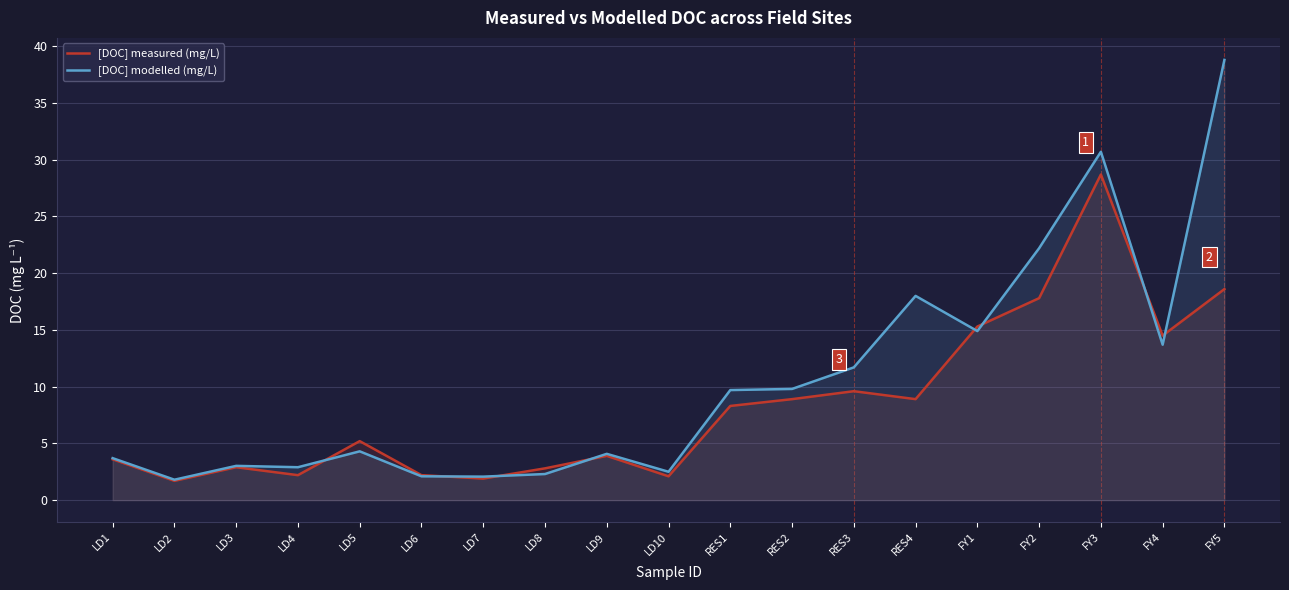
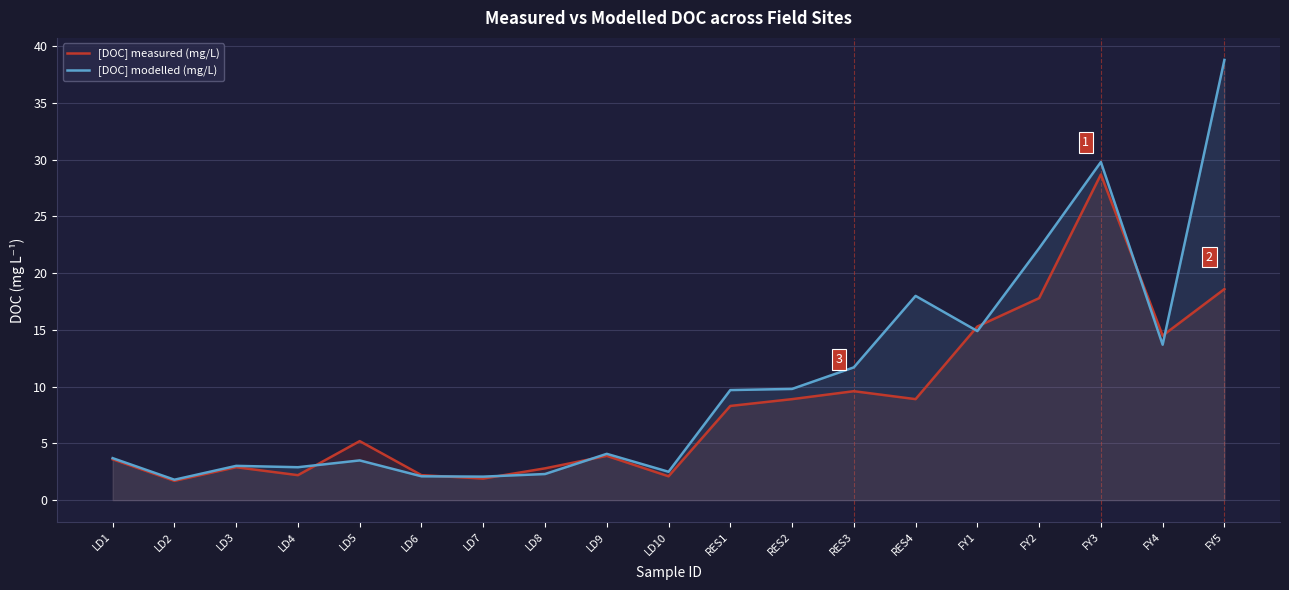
[DOC] modelled (mg/L), LD5: 4.3 -> 3.5
[DOC] modelled (mg/L), FY3: 30.7 -> 29.8
